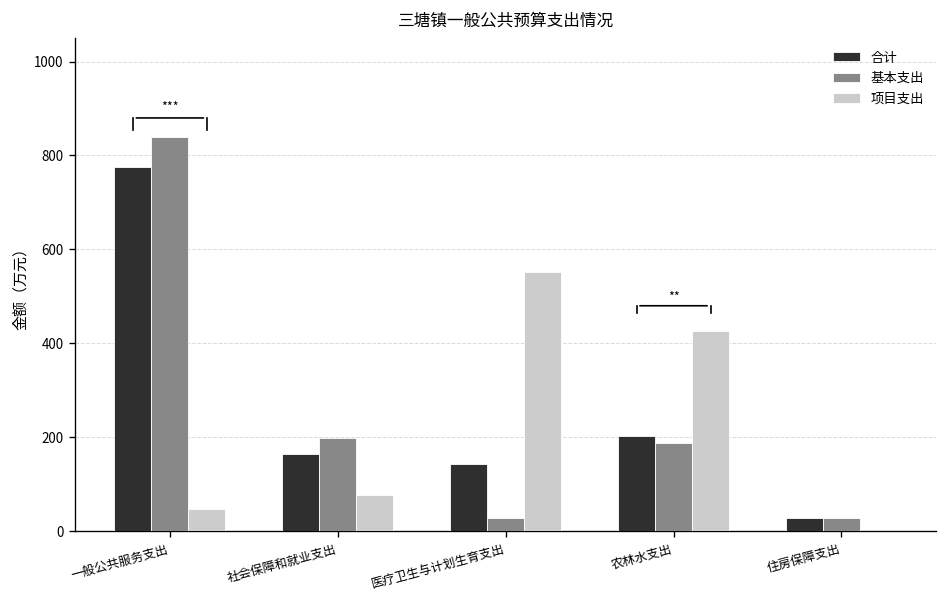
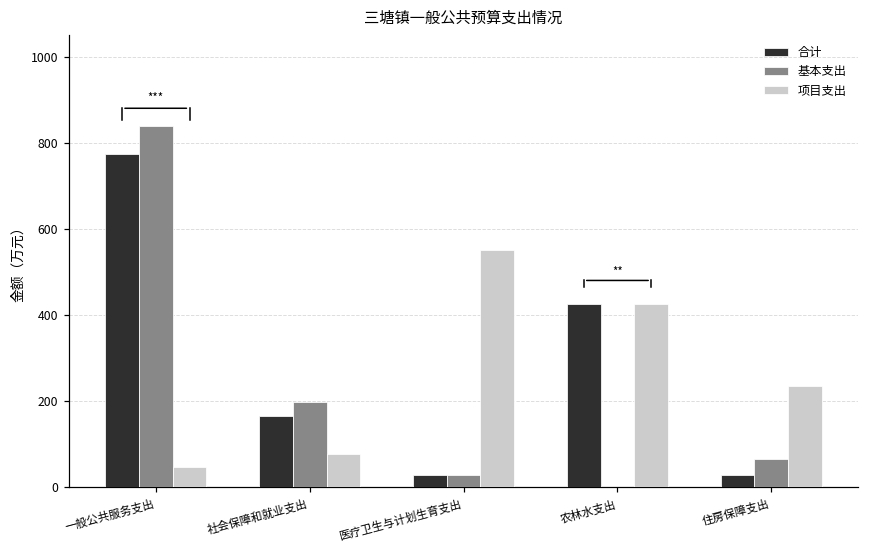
合计, 医疗卫生与计划生育支出: 140 -> 30
合计, 农林水支出: 200 -> 430
基本支出, 农林水支出: 190 -> 0
基本支出, 住房保障支出: 30 -> 60
项目支出, 住房保障支出: 0 -> 240
